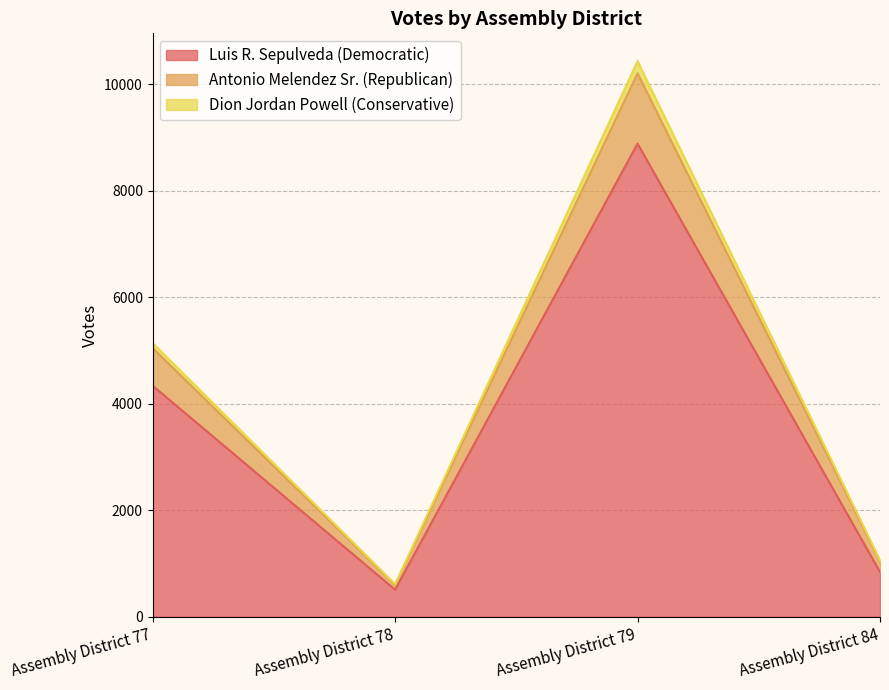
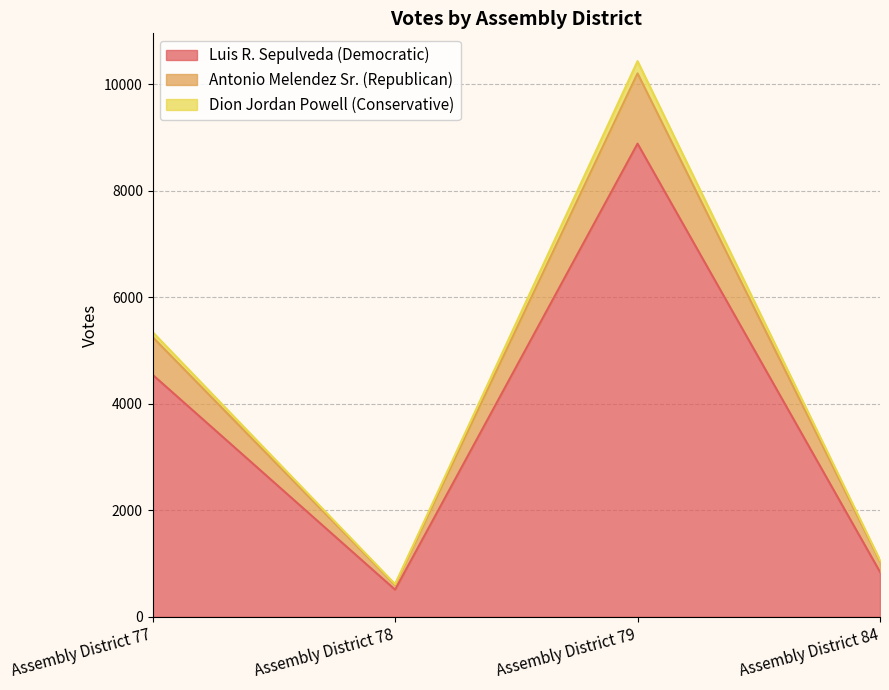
Luis R. Sepulveda (Democratic), Assembly District 77: 4300 -> 4500
